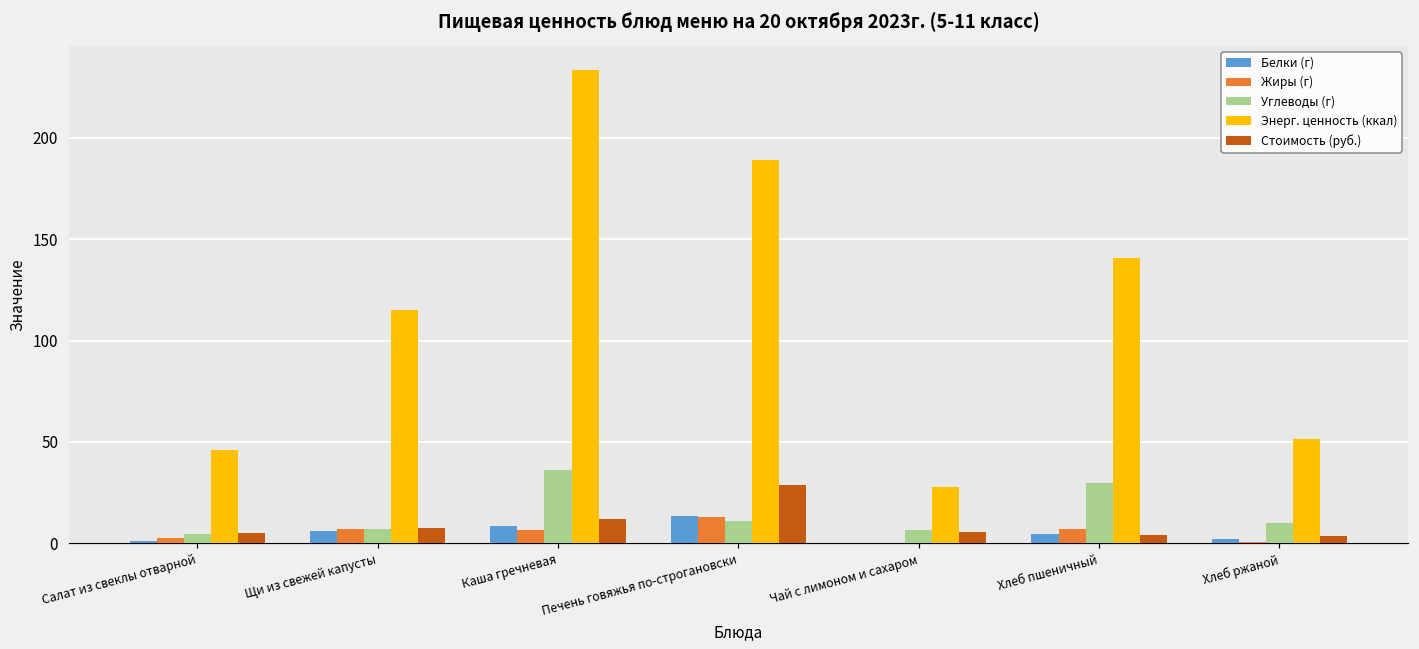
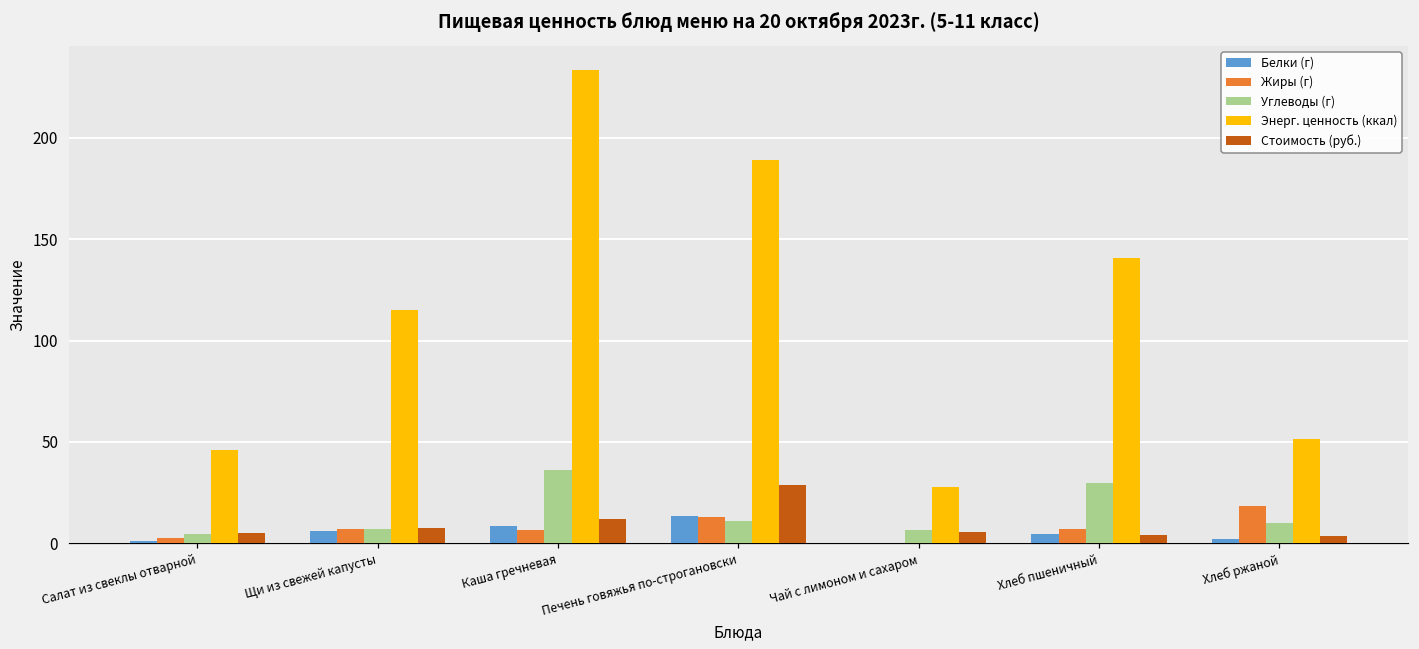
Жиры (г), Хлеб ржаной: 0 -> 18
